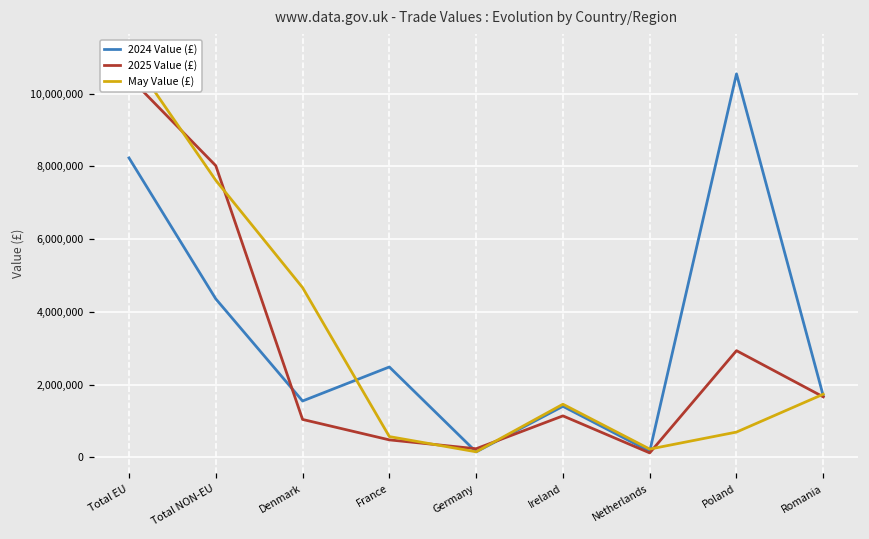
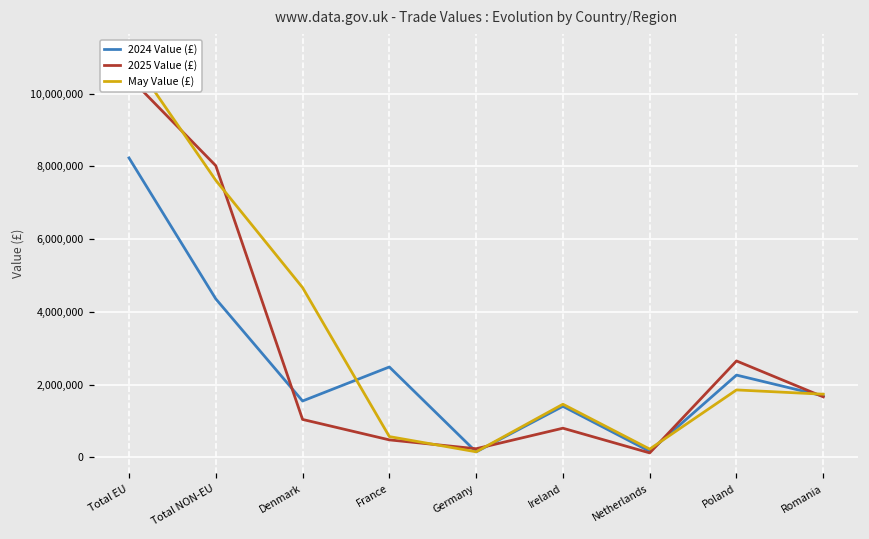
2025 Value (£), Ireland: 1,100,000 -> 800,000
2024 Value (£), Poland: 10,500,000 -> 2,300,000
2025 Value (£), Poland: 2,900,000 -> 2,600,000
May Value (£), Poland: 700,000 -> 1,900,000
